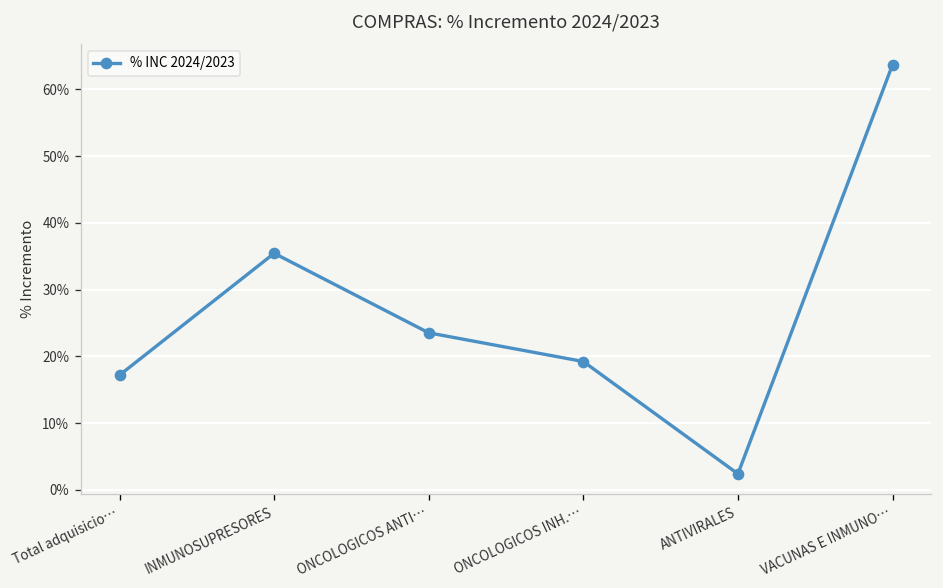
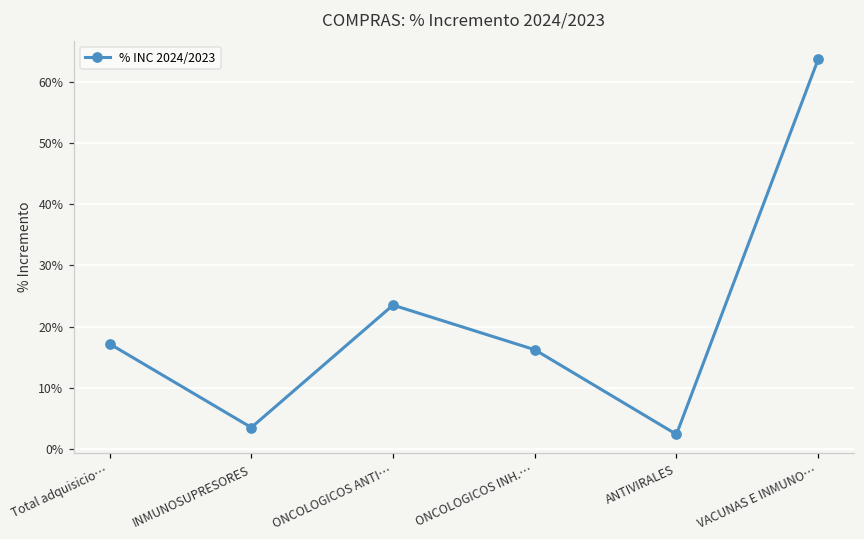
INMUNOSUPRESORES: 35% -> 4%
ONCOLOGICOS INH.…: 19% -> 16%
